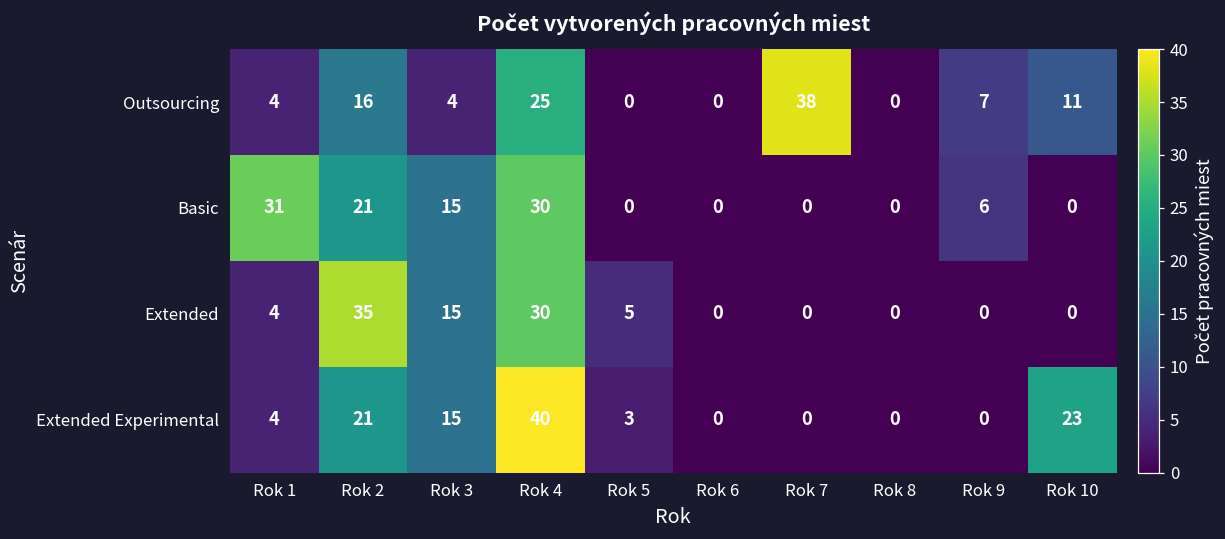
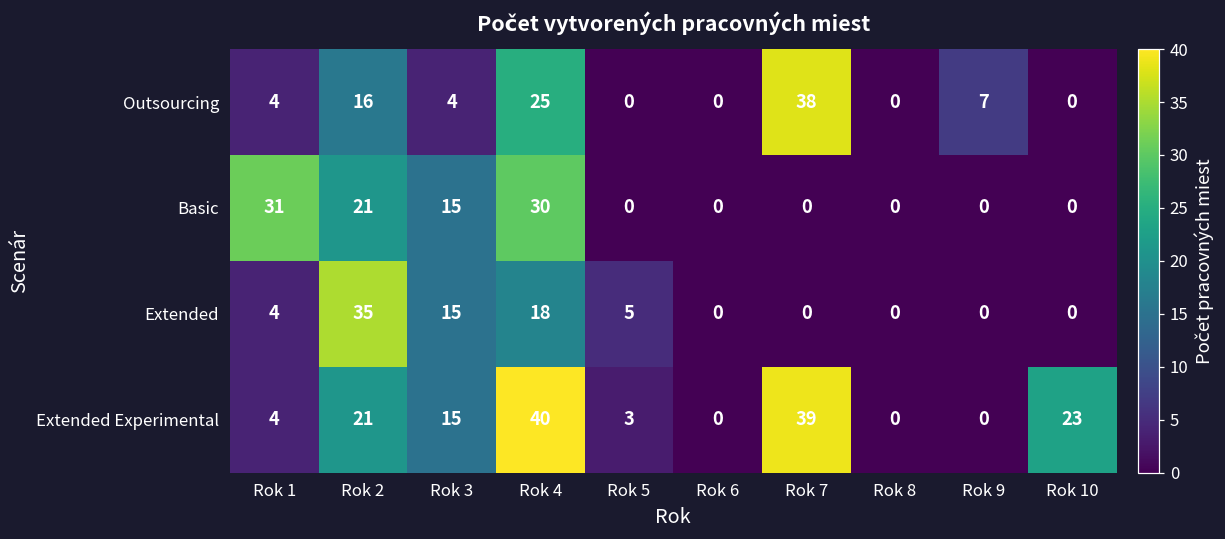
Outsourcing, Rok 10: 11 -> 0
Basic, Rok 9: 6 -> 0
Extended, Rok 4: 30 -> 18
Extended Experimental, Rok 7: 0 -> 39
